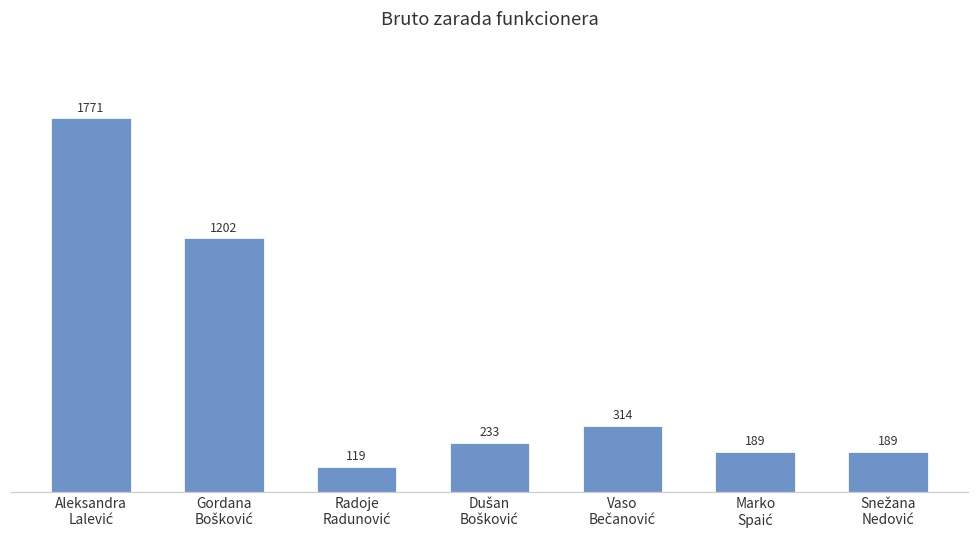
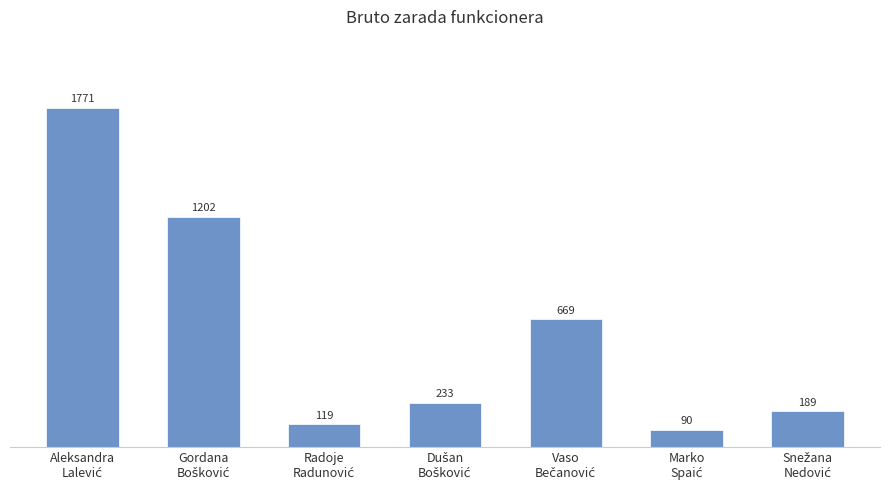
Vaso Bečanović: 314 -> 669
Marko Spaić: 189 -> 90
